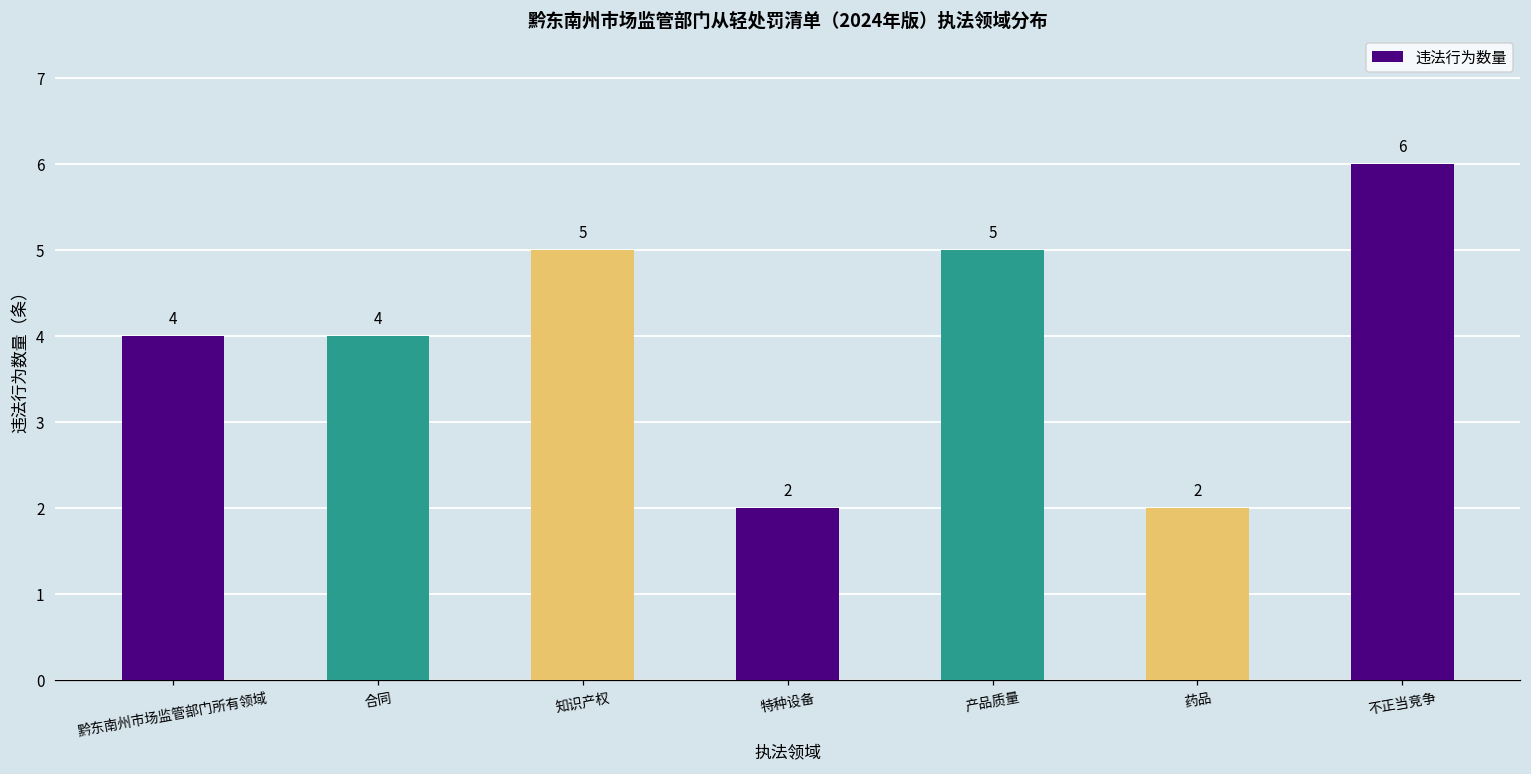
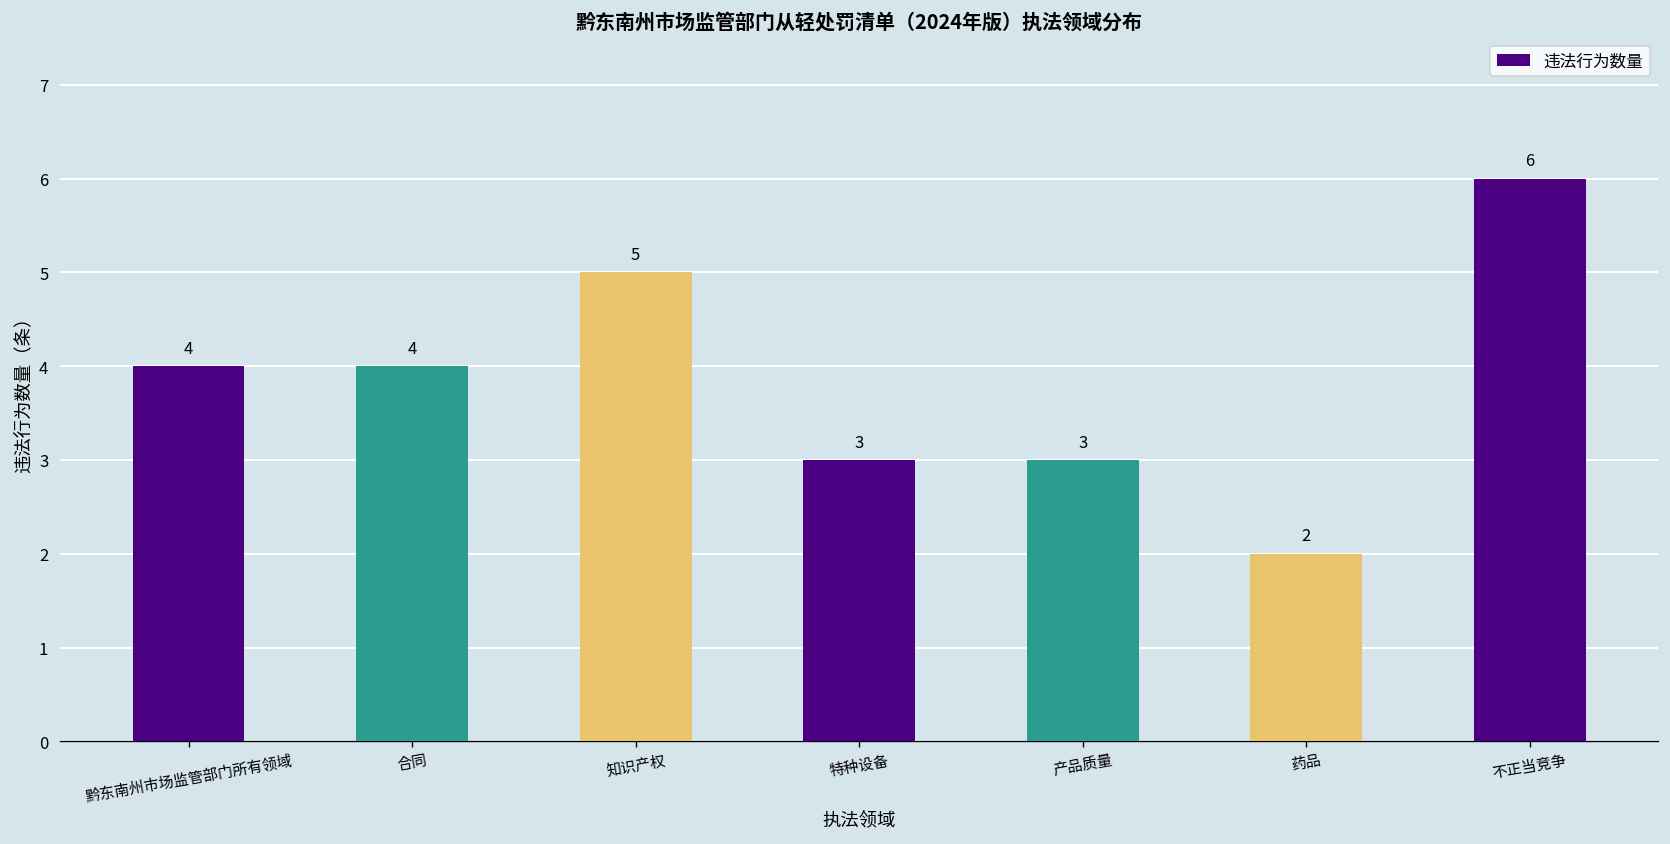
特种设备: 2 -> 3
产品质量: 5 -> 3
